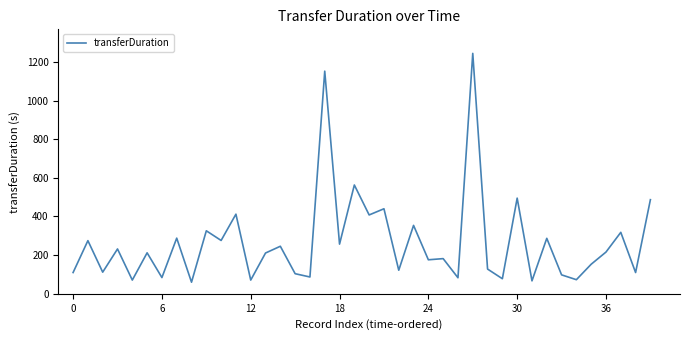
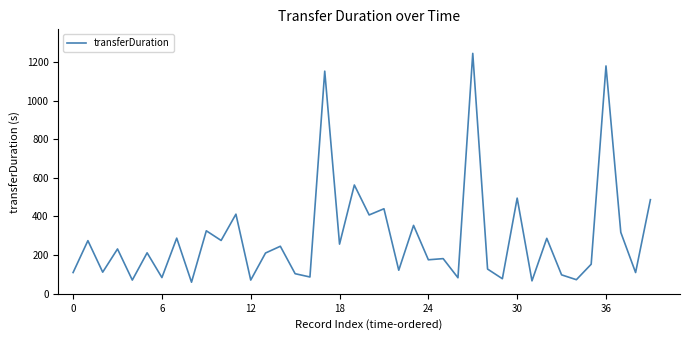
36: 220 -> 1180
